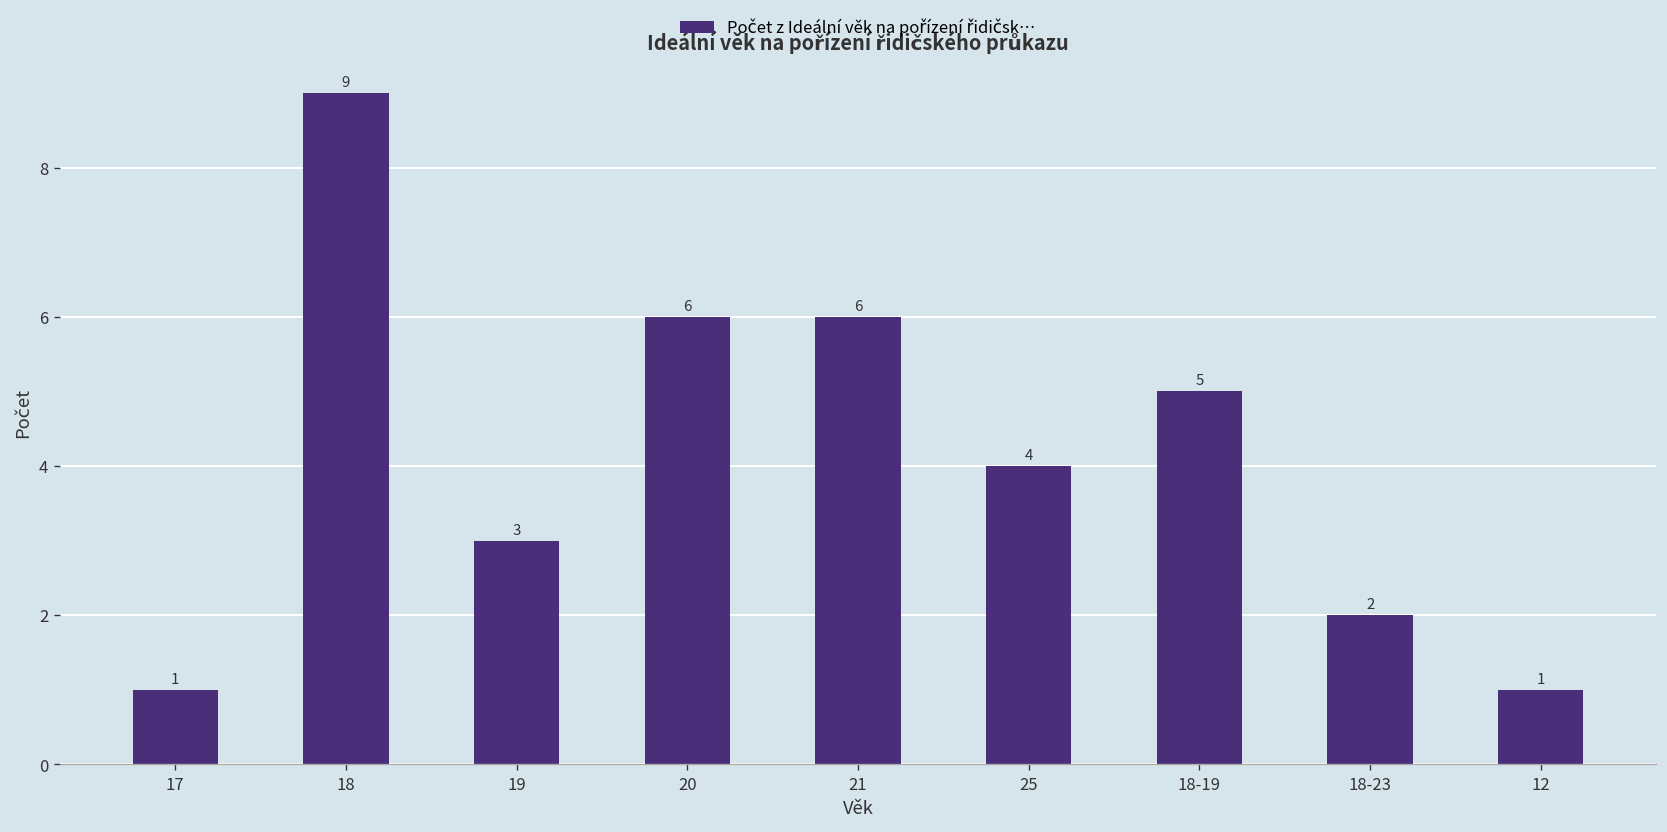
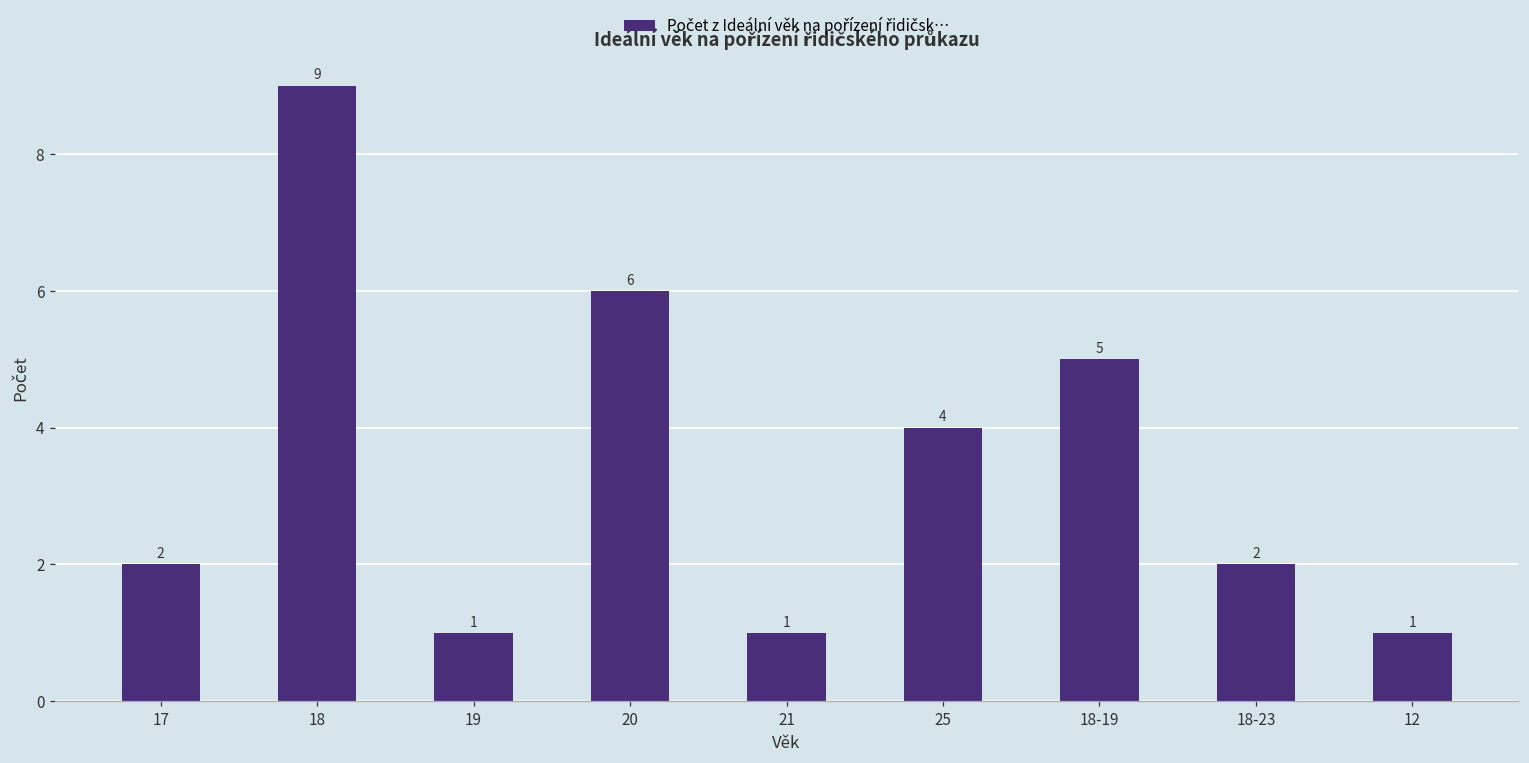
17: 1 -> 2
19: 3 -> 1
21: 6 -> 1
